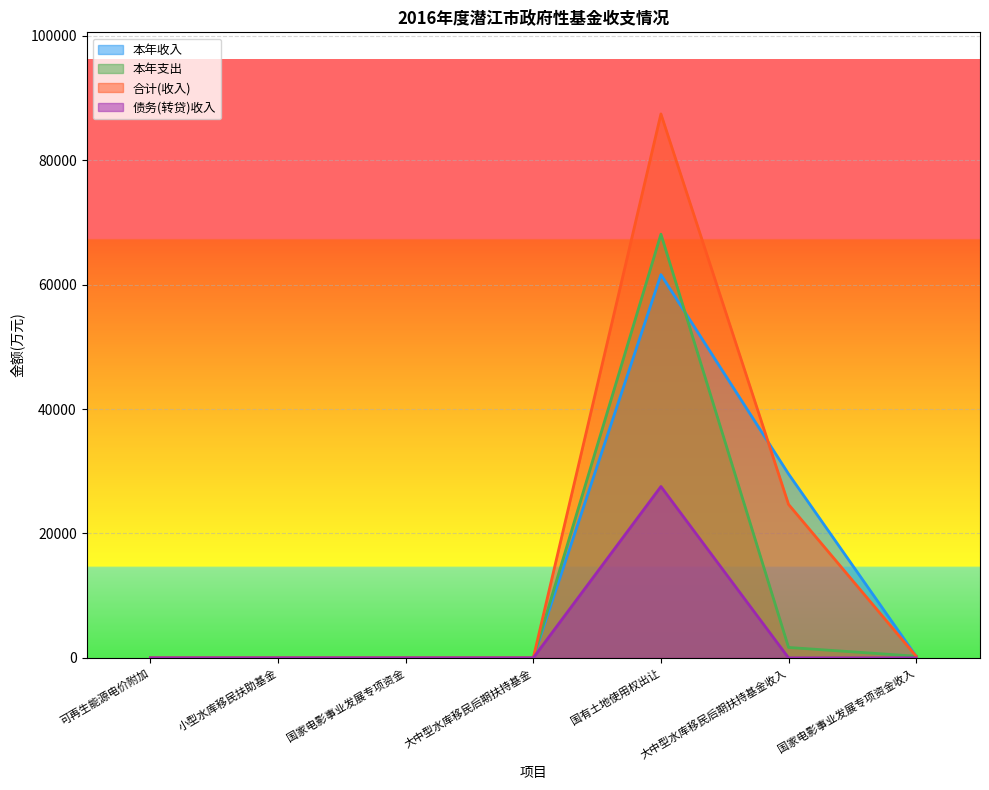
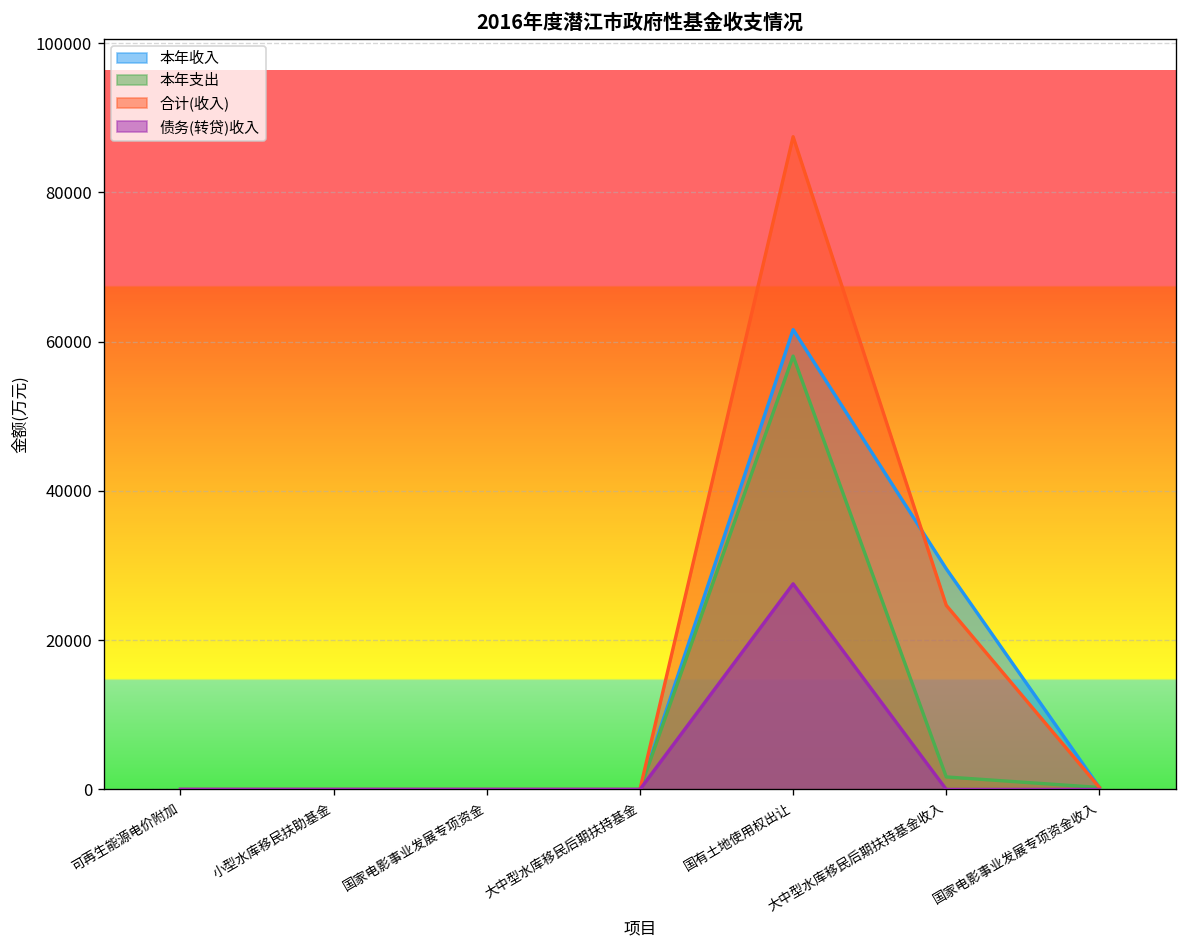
本年支出, 国有土地使用权出让: 68000 -> 58000
